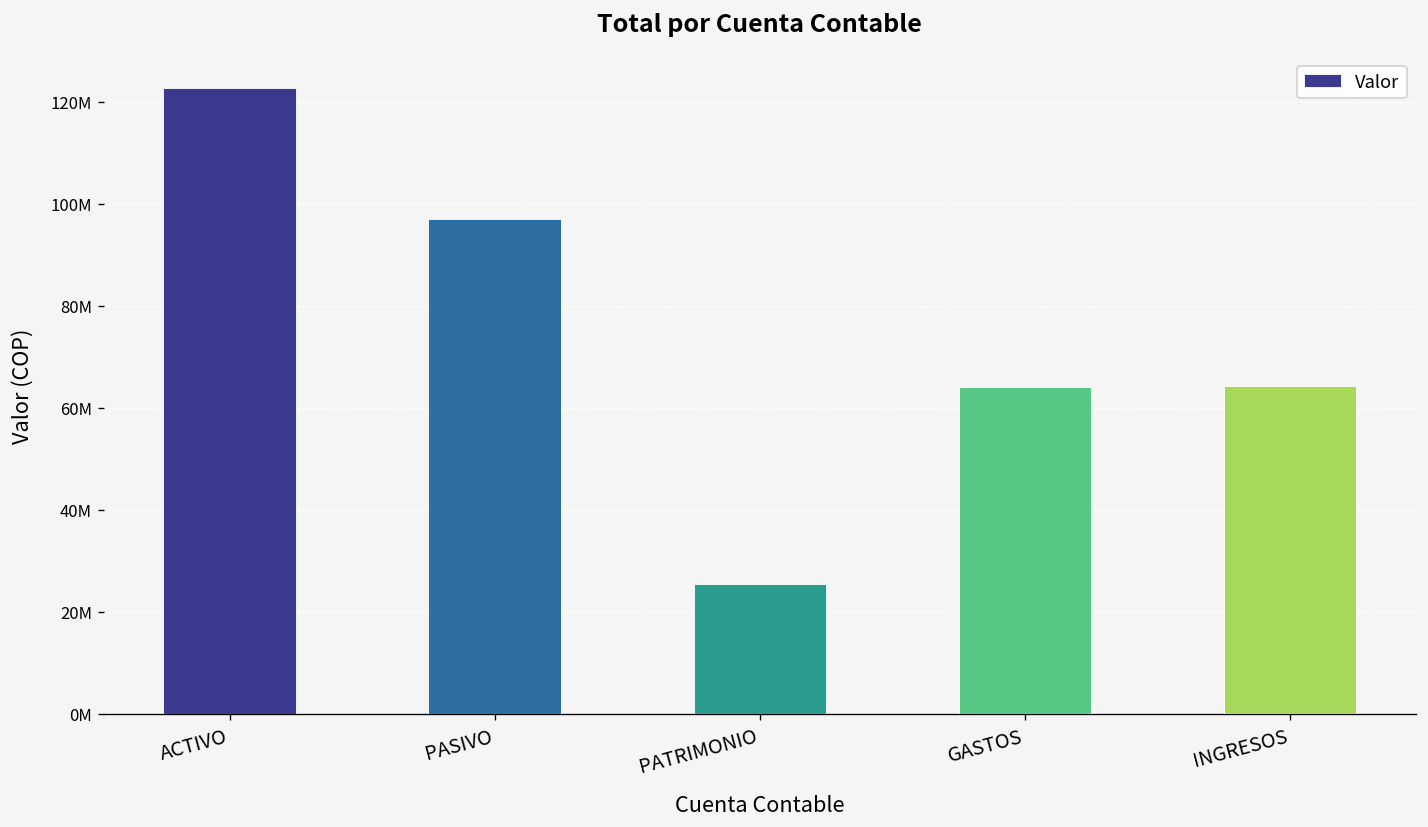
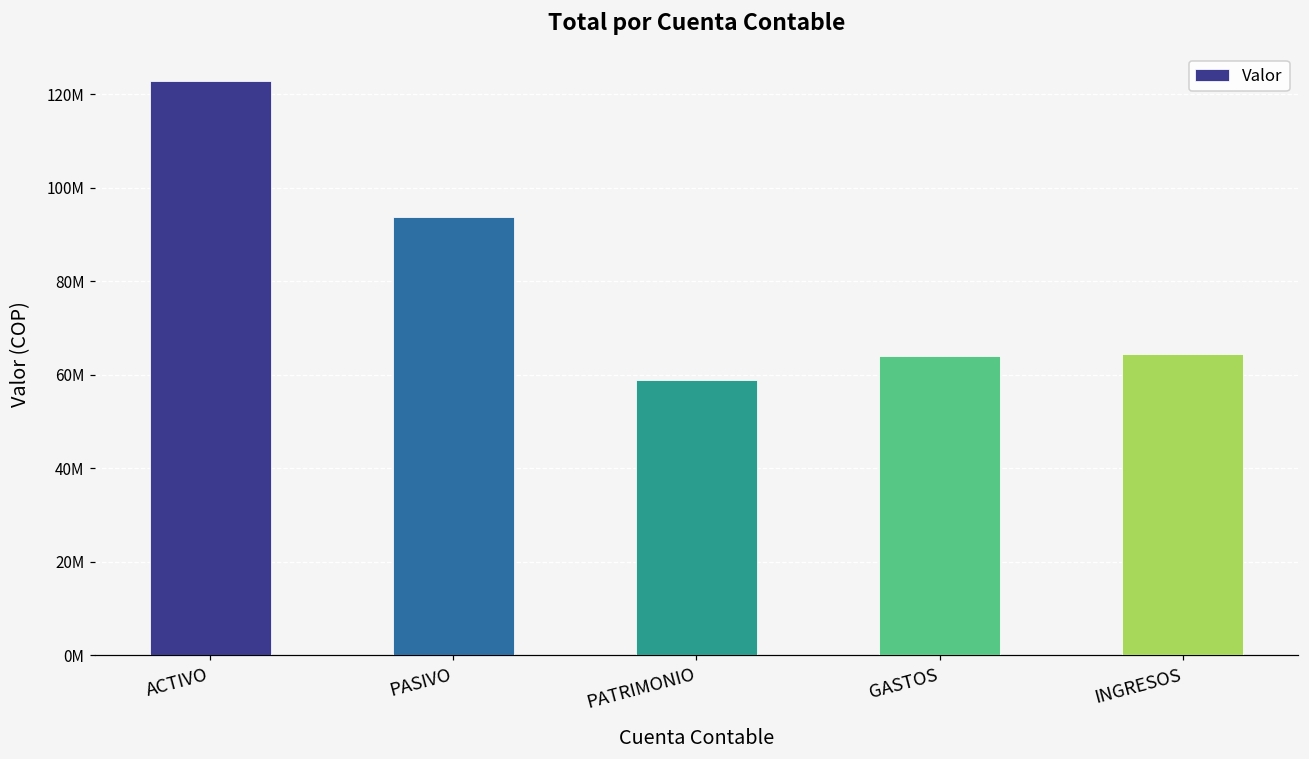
PASIVO: 97000000 -> 94000000
PATRIMONIO: 25000000 -> 59000000
